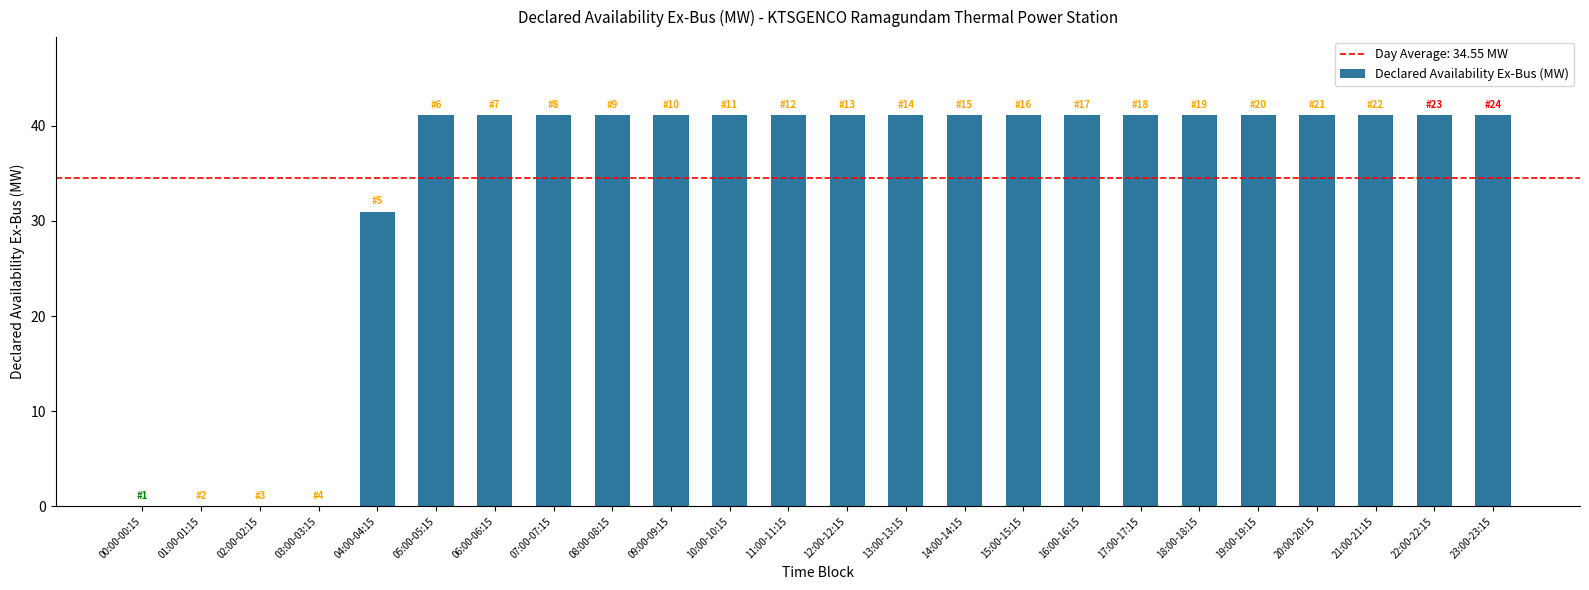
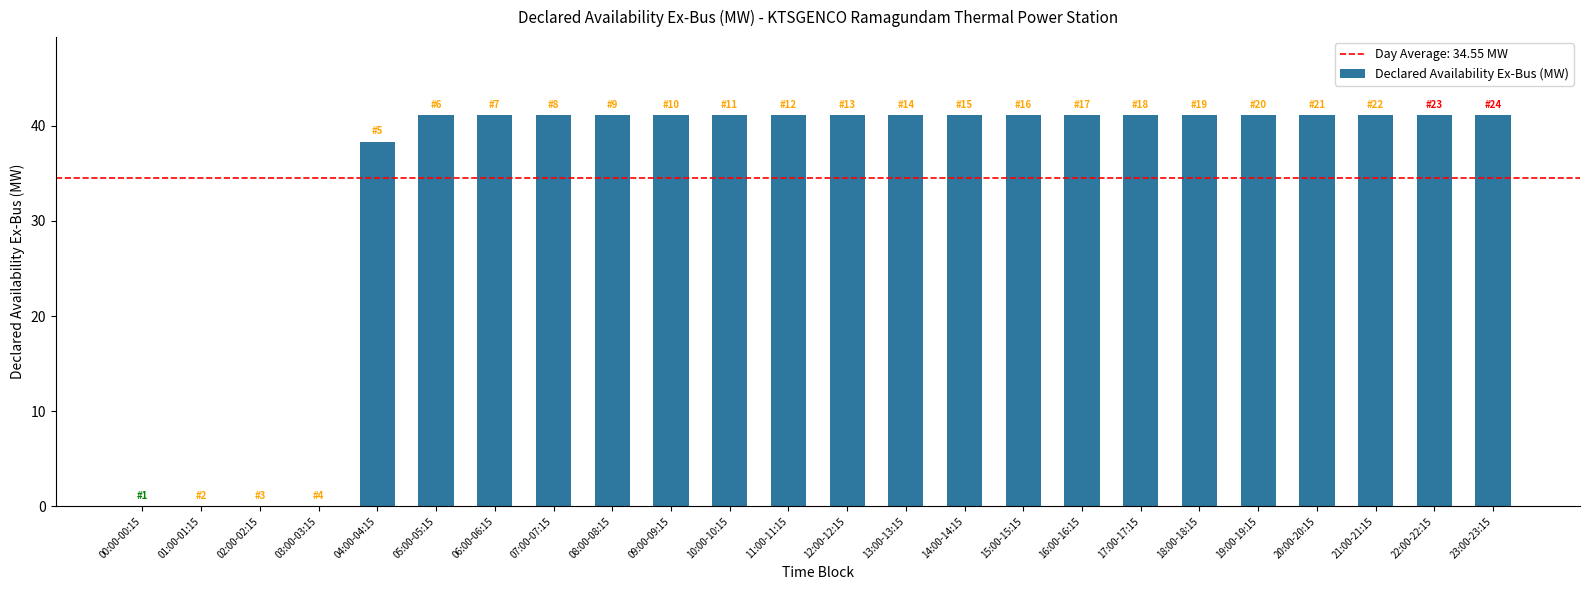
04:00-04:15: 31 -> 38
